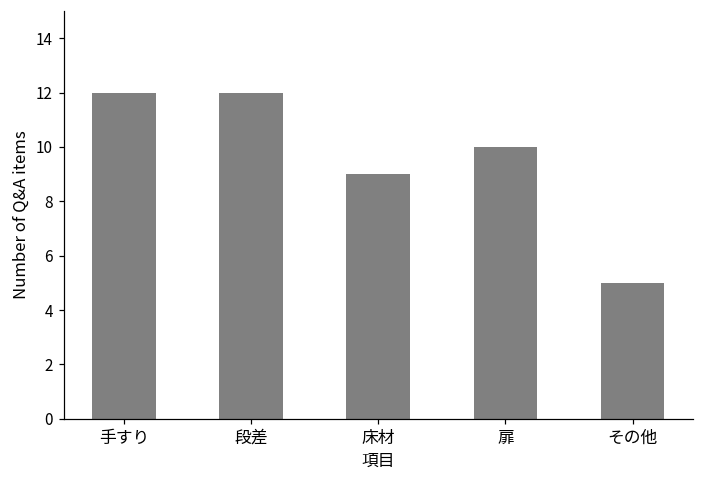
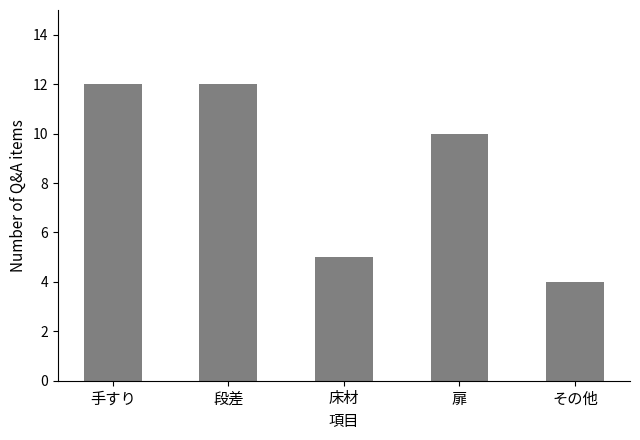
床材: 9 -> 5
その他: 5 -> 4
